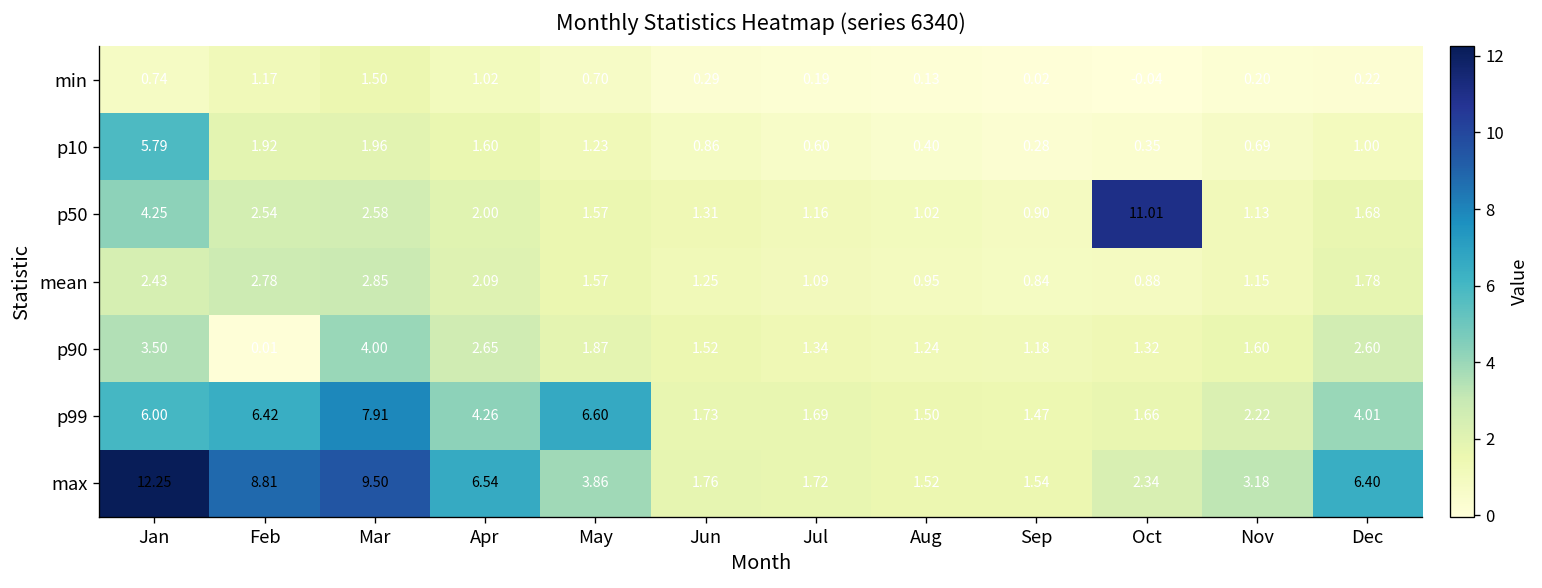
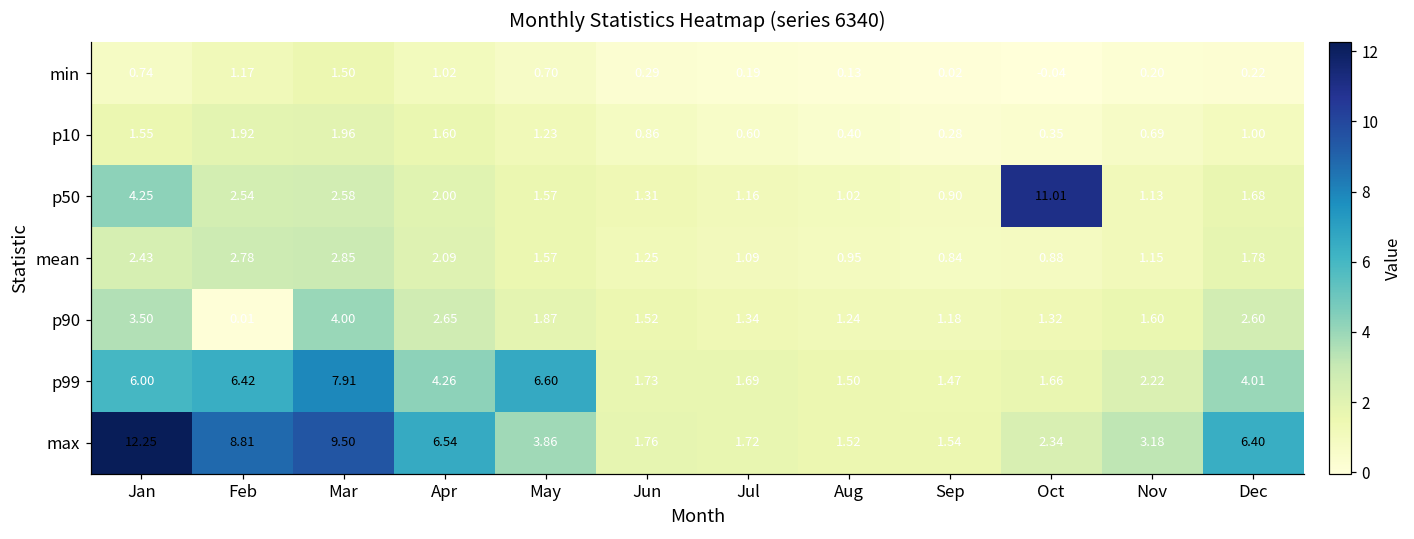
p10, Jan: 5.79 -> 1.55
